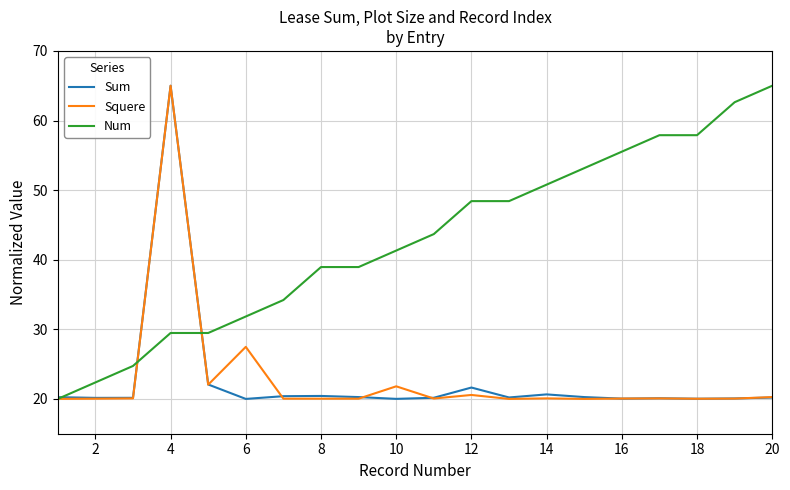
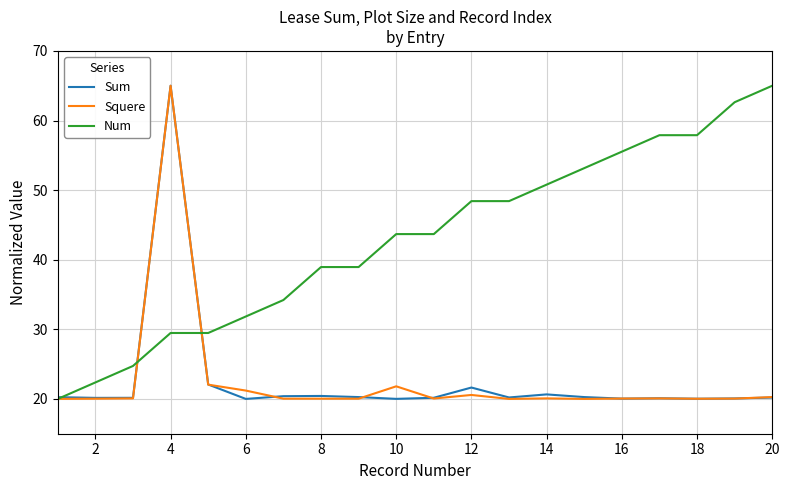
Squere, 6: 27 -> 21
Num, 10: 41 -> 44
